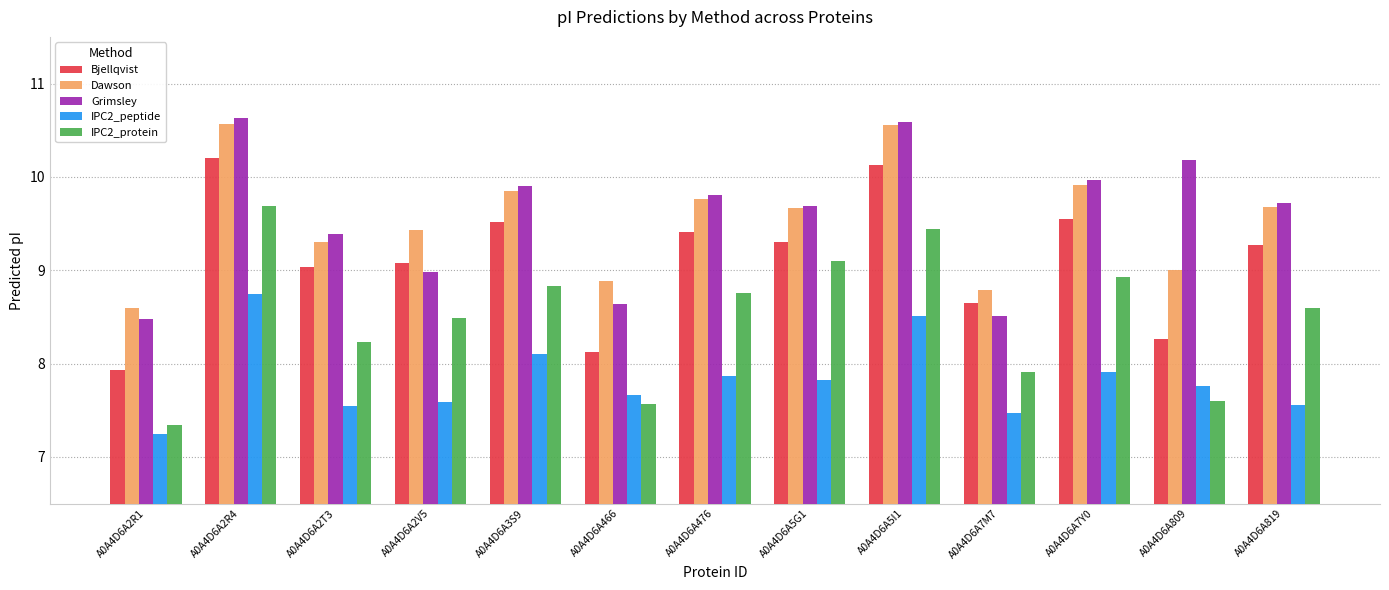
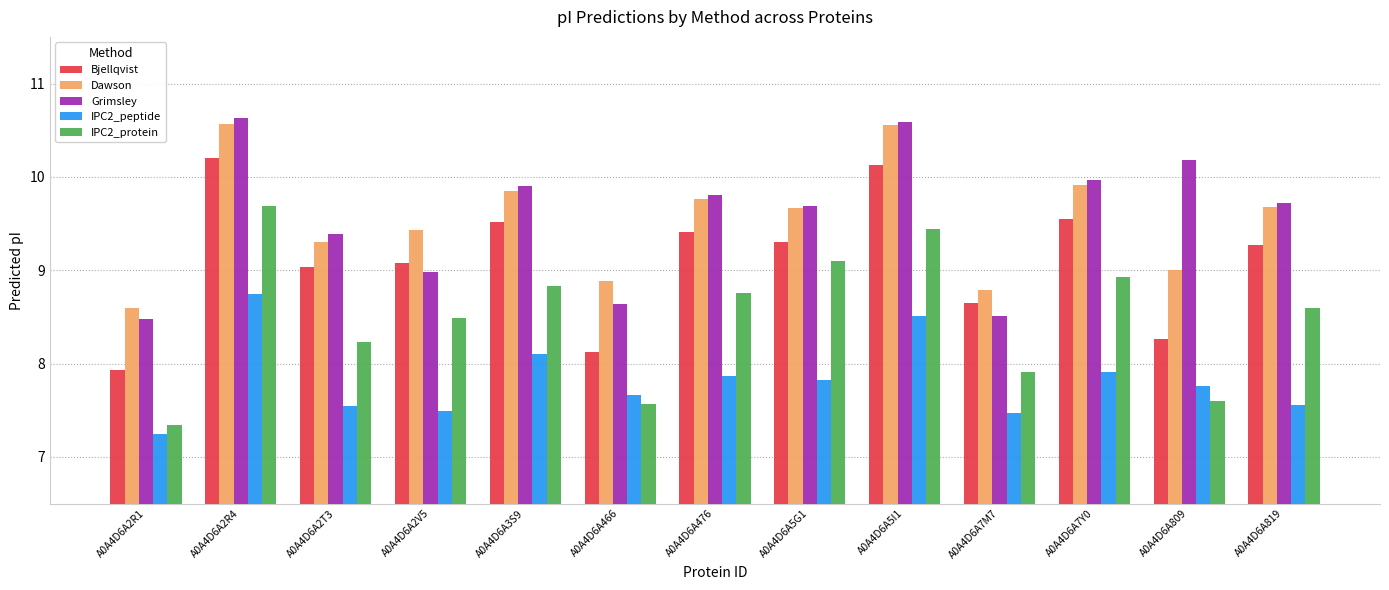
IPC2_peptide, A0A4D6A2V5: 7.6 -> 7.5
